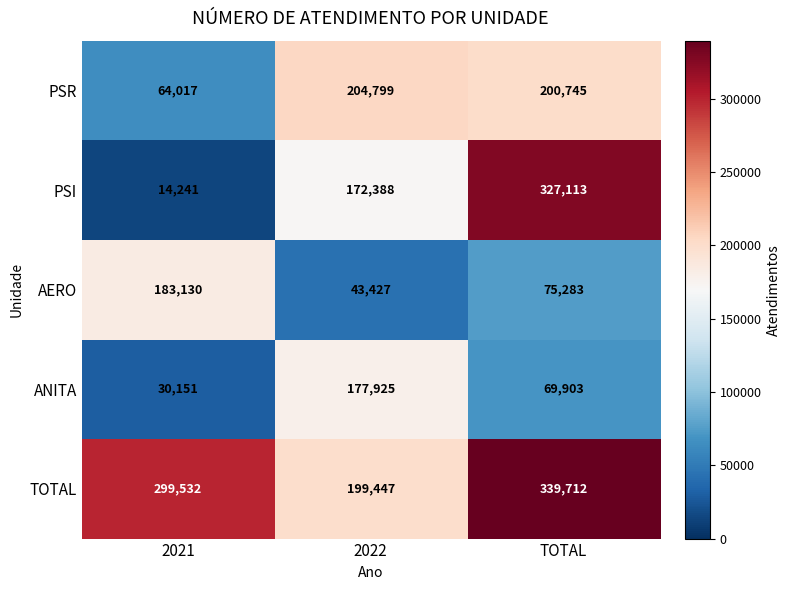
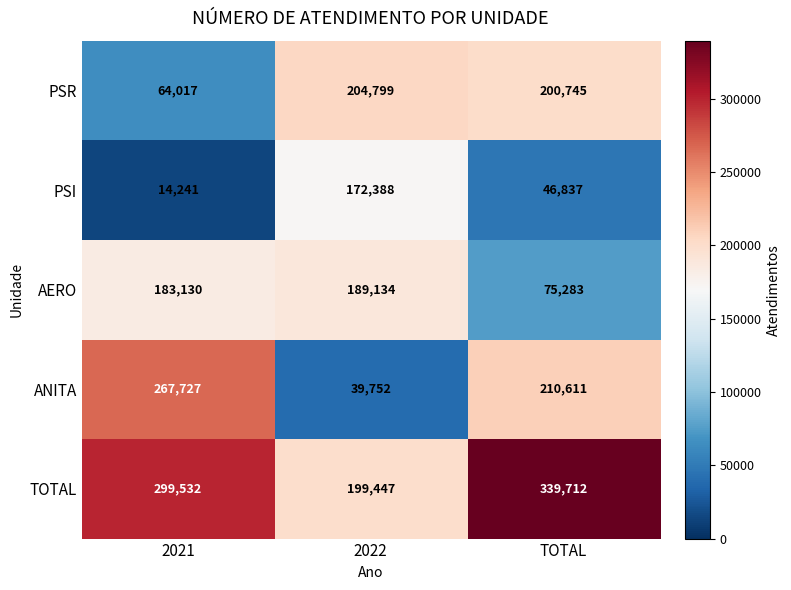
PSI, TOTAL: 327,113 -> 46,837
AERO, 2022: 43,427 -> 189,134
ANITA, 2021: 30,151 -> 267,727
ANITA, 2022: 177,925 -> 39,752
ANITA, TOTAL: 69,903 -> 210,611
